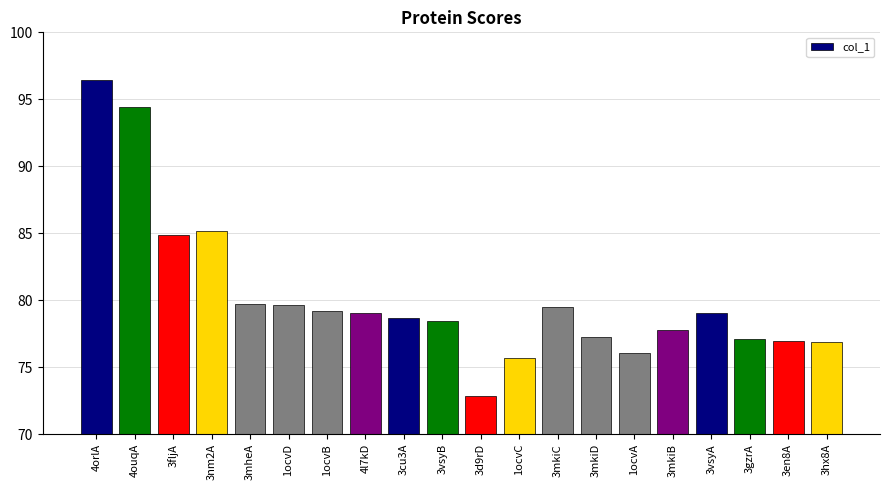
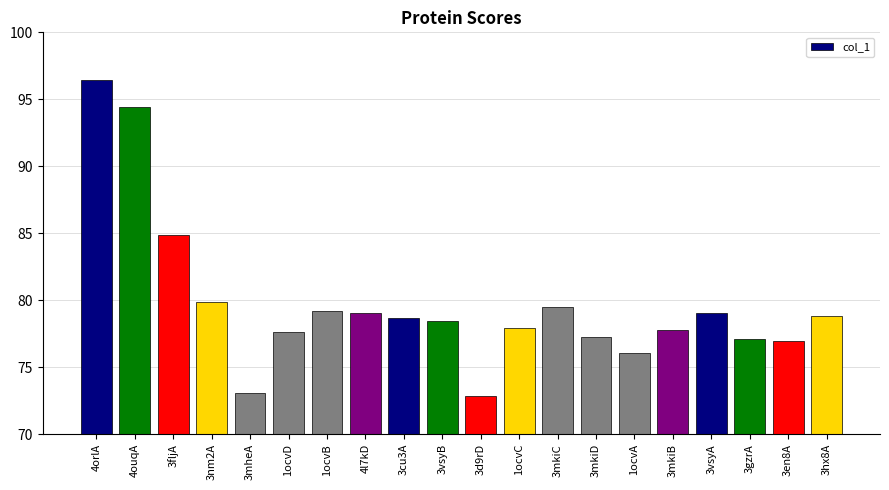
3nm2A: 85.2 -> 79.8
3mheA: 79.7 -> 73.1
1ocvD: 79.6 -> 77.6
1ocvC: 75.7 -> 77.9
3hx8A: 76.9 -> 78.8
